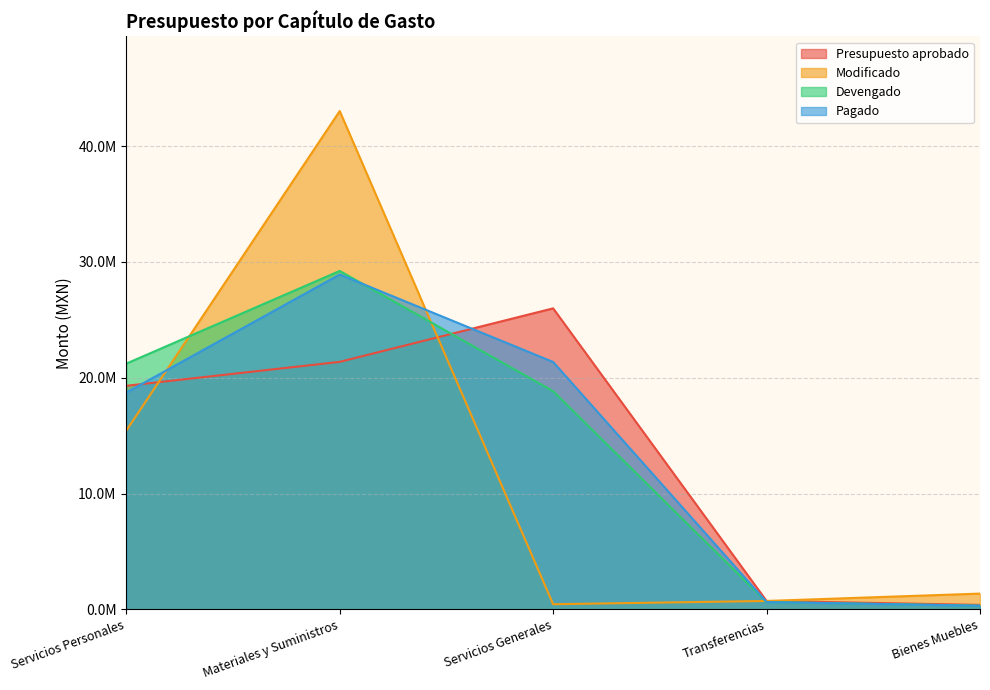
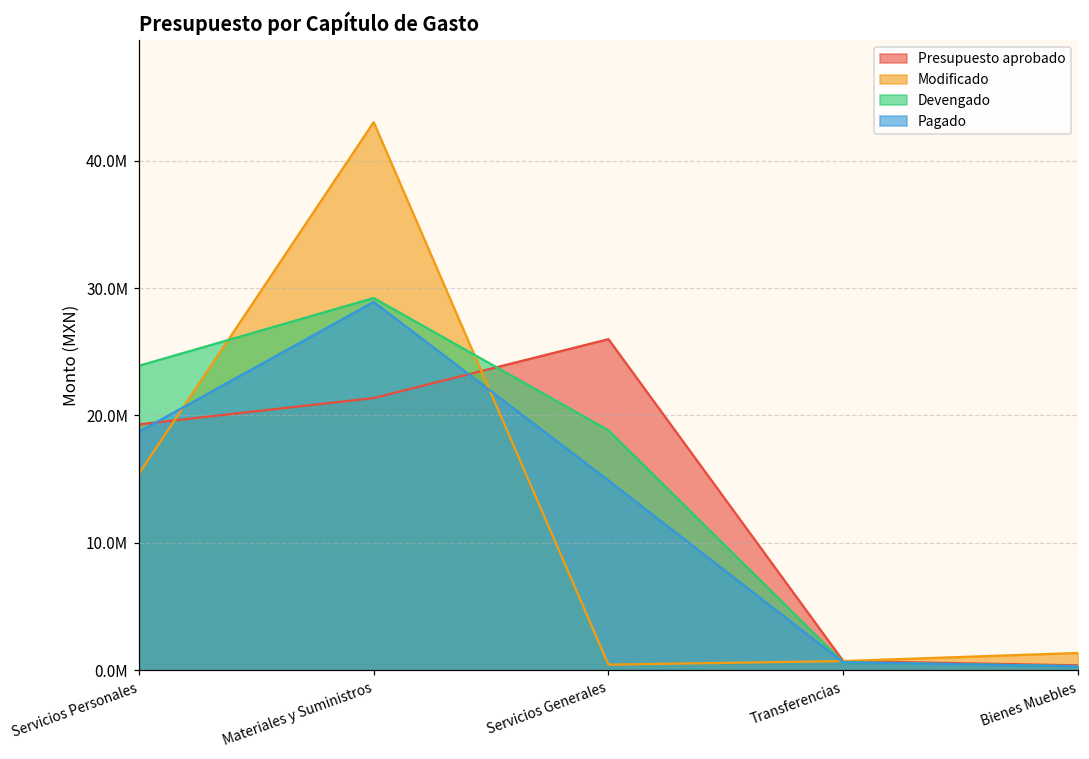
Devengado, Servicios Personales: 21200000 -> 23900000
Pagado, Servicios Generales: 21400000 -> 14900000
